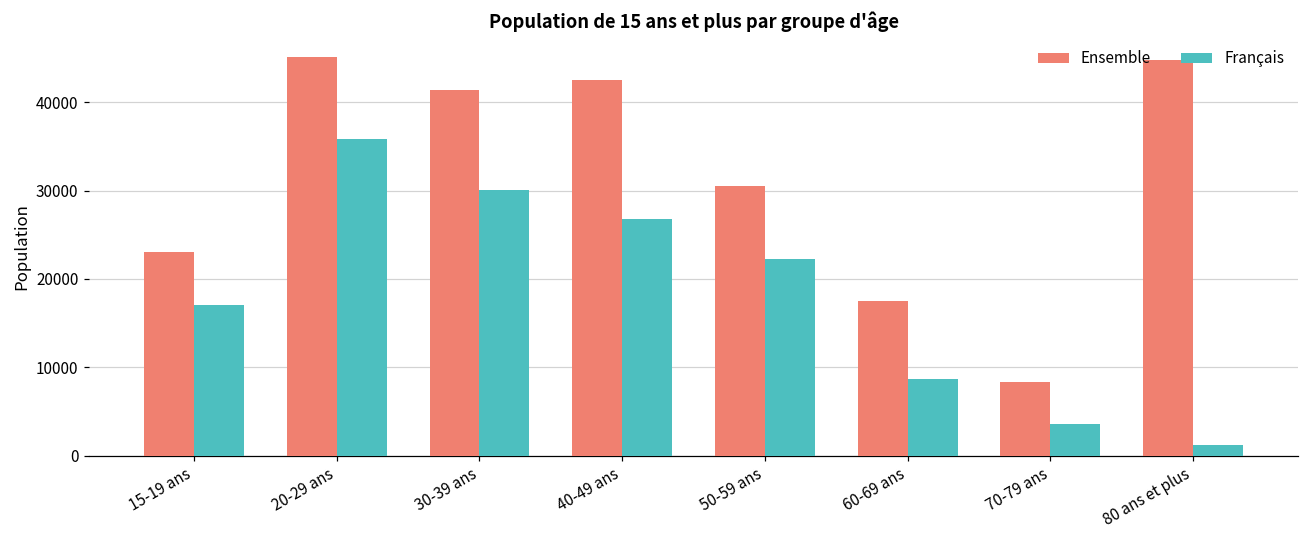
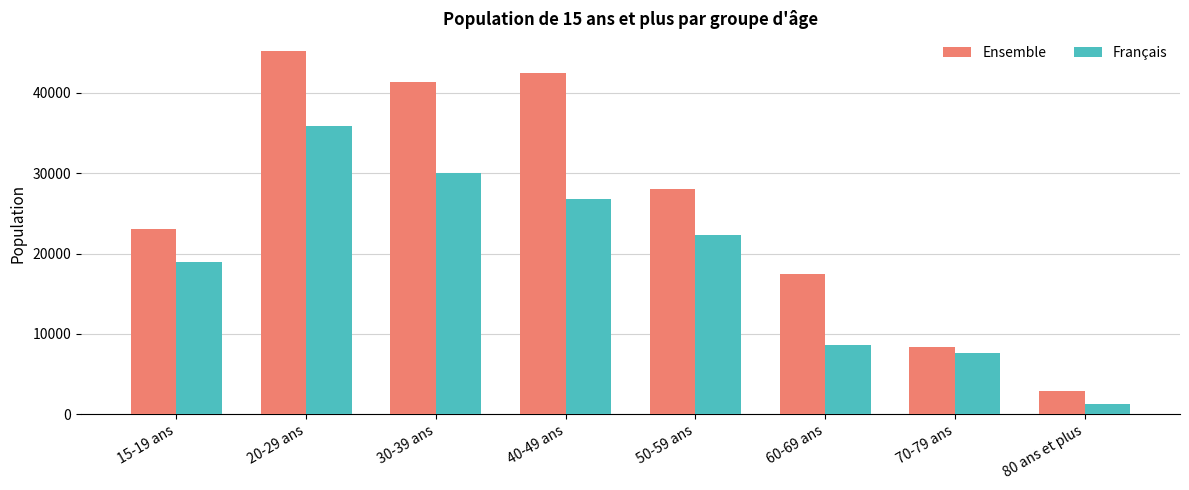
Français, 15-19 ans: 17000 -> 19000
Ensemble, 50-59 ans: 31000 -> 28000
Français, 70-79 ans: 4000 -> 8000
Ensemble, 80 ans et plus: 45000 -> 3000
